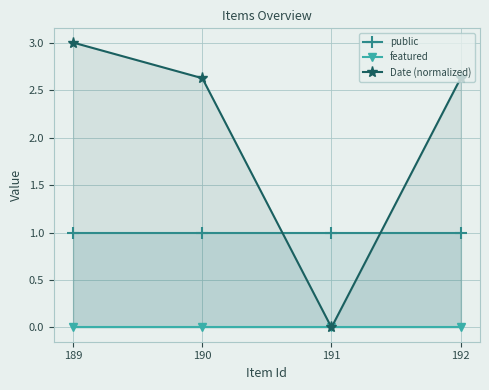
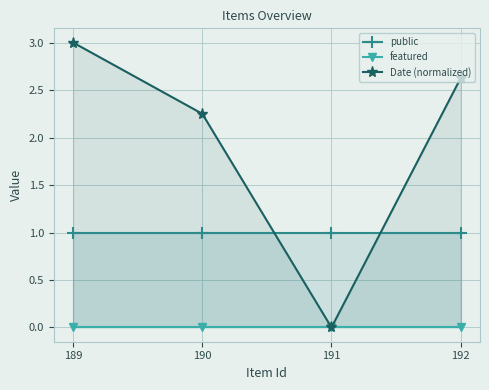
Date (normalized), 190: 2.6 -> 2.3
